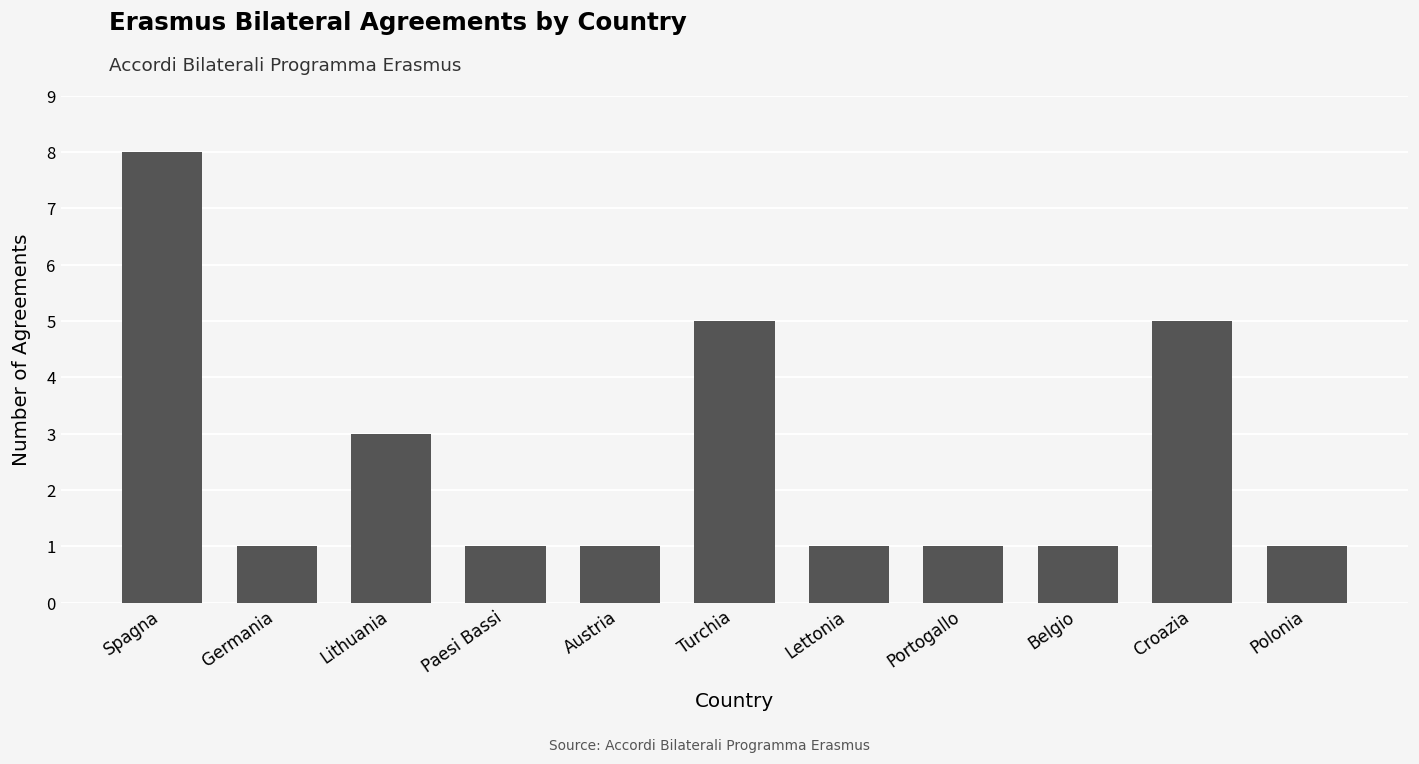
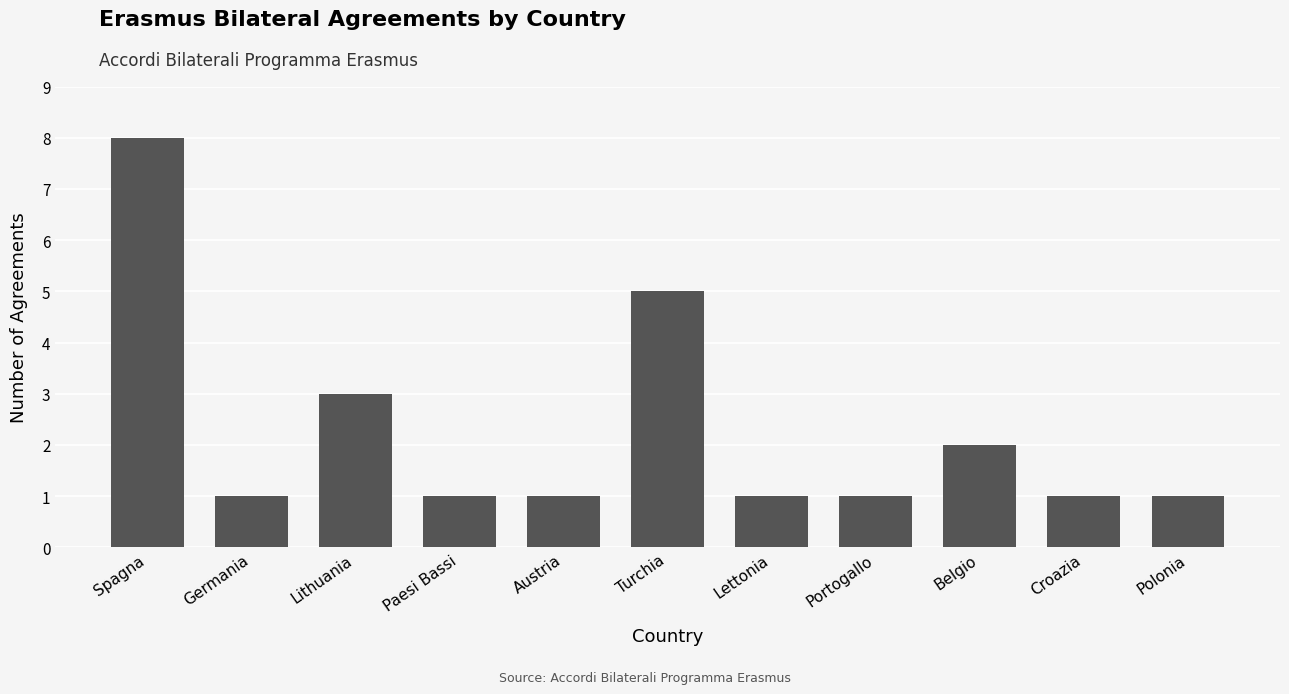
Belgio: 1 -> 2
Croazia: 5 -> 1
